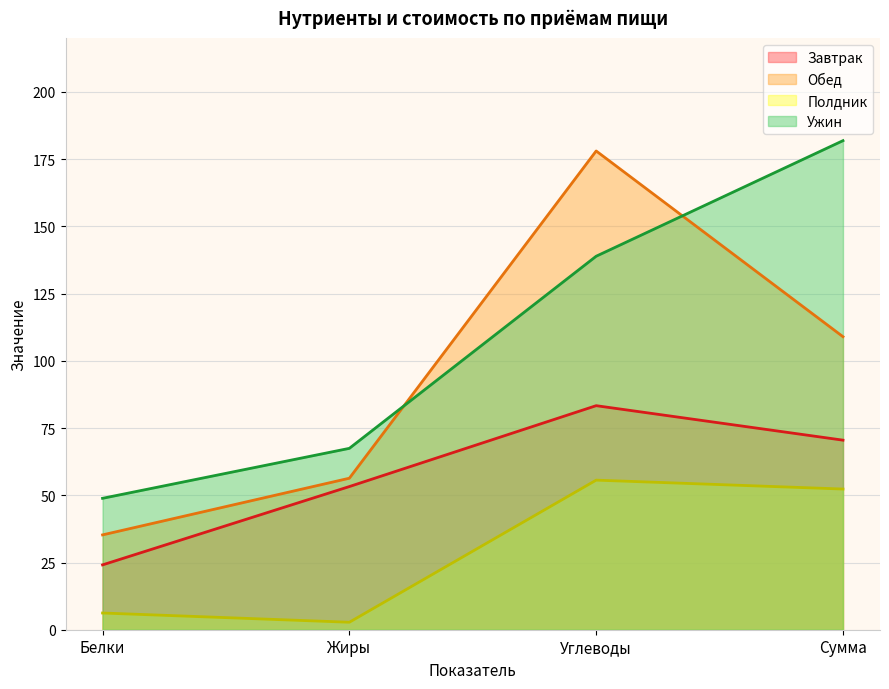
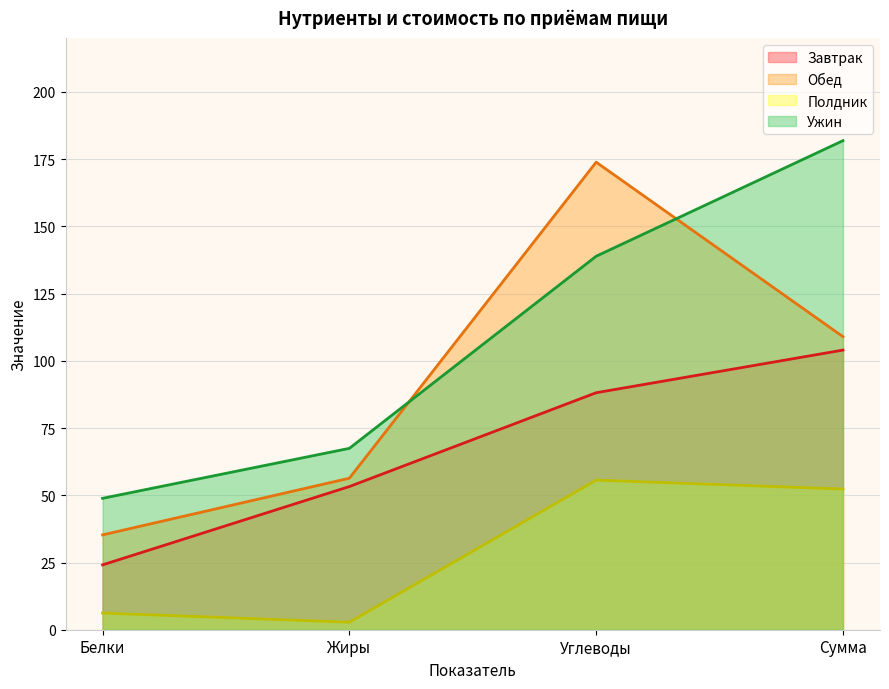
Завтрак, Углеводы: 83 -> 88
Обед, Углеводы: 178 -> 174
Завтрак, Сумма: 71 -> 104
